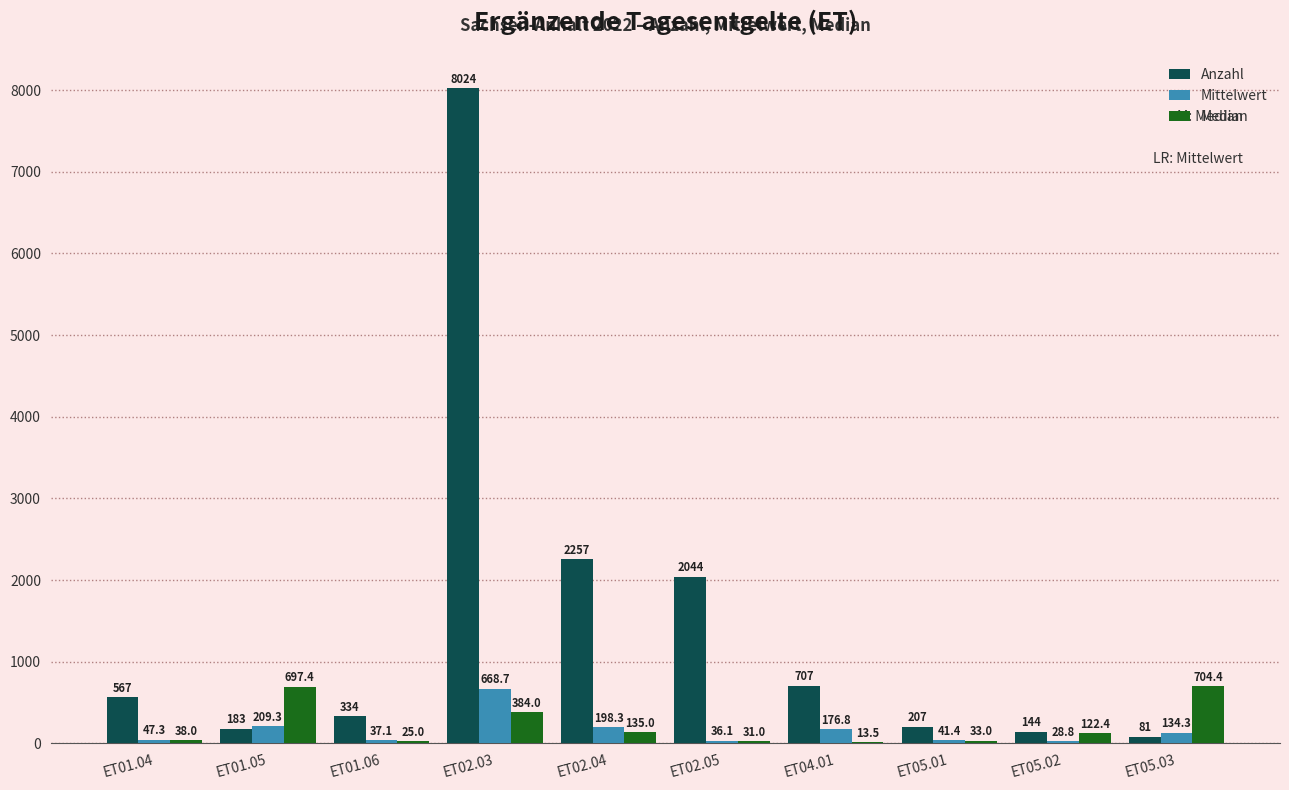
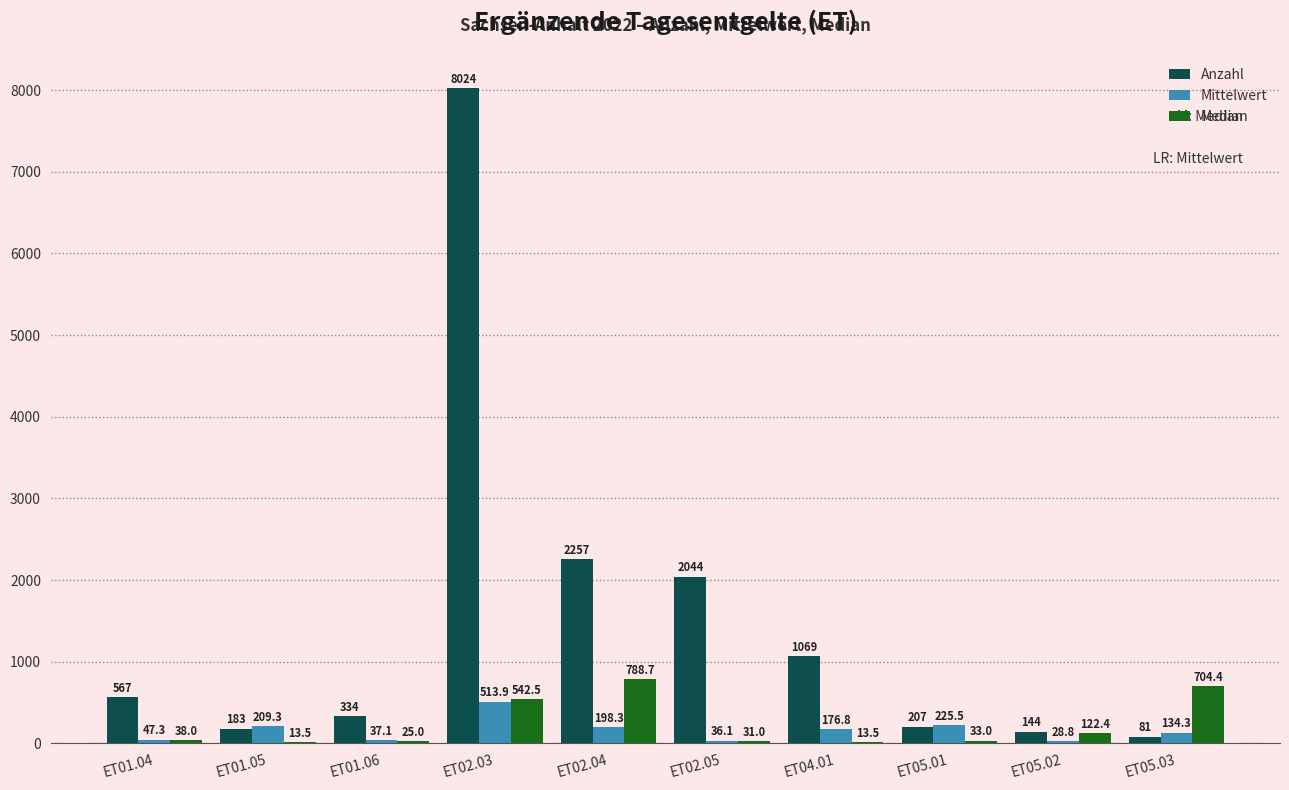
Median, ET01.05: 697.4 -> 13.5
Mittelwert, ET02.03: 668.7 -> 513.9
Median, ET02.03: 384.0 -> 542.5
Median, ET02.04: 135.0 -> 788.7
Anzahl, ET04.01: 707 -> 1069
Mittelwert, ET05.01: 41.4 -> 225.5
